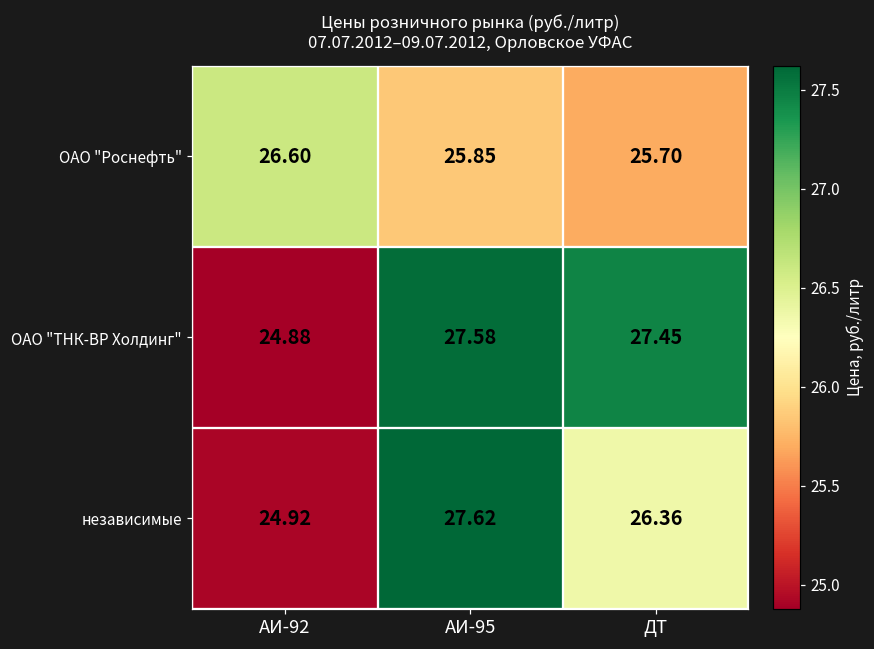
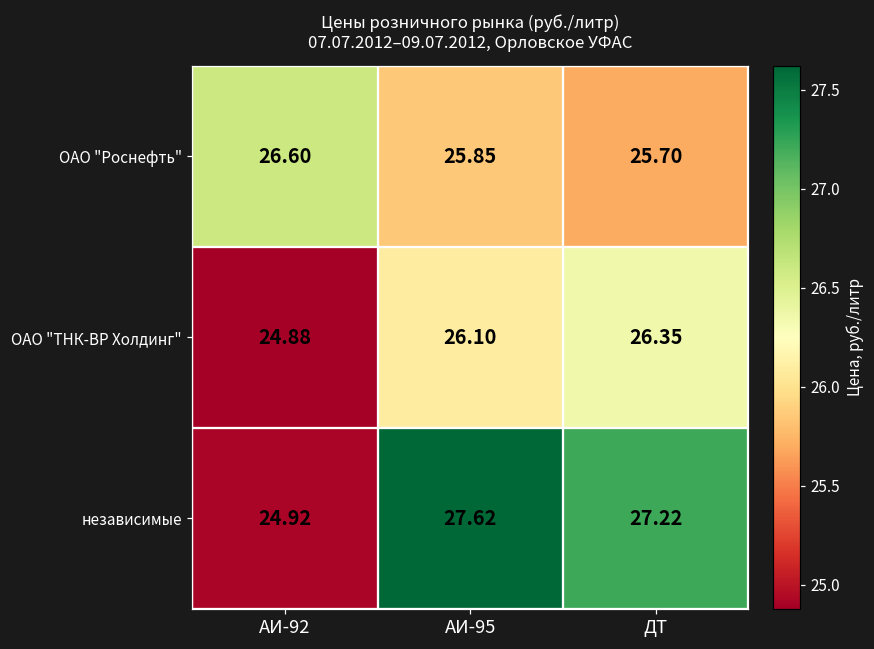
ОАО "ТНК-ВР Холдинг", АИ-95: 27.58 -> 26.10
ОАО "ТНК-ВР Холдинг", ДТ: 27.45 -> 26.35
независимые, ДТ: 26.36 -> 27.22
